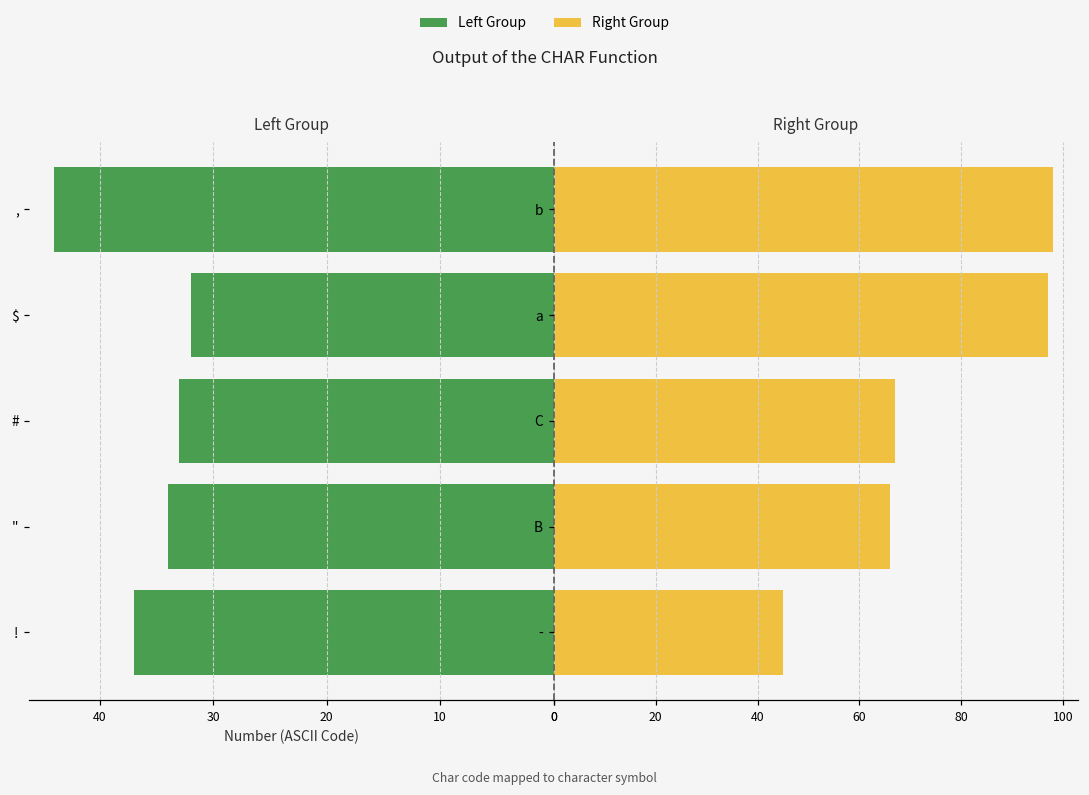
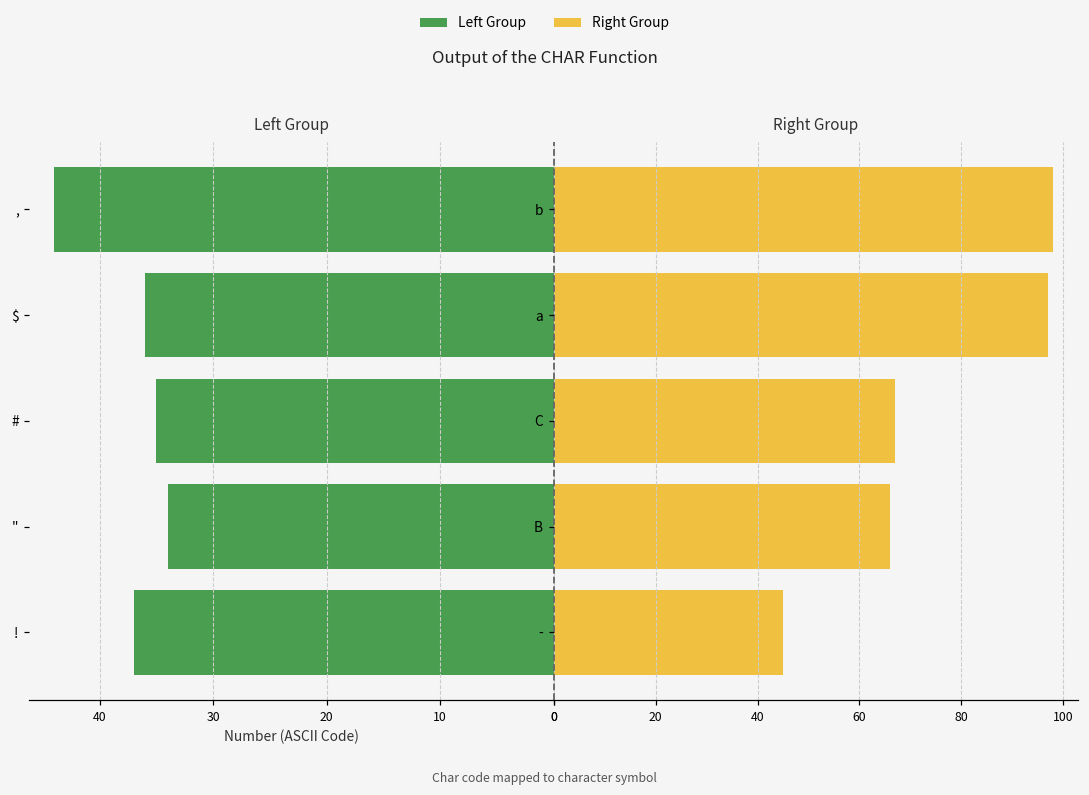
Left Group, $: 32 -> 36
Left Group, #: 33 -> 35
